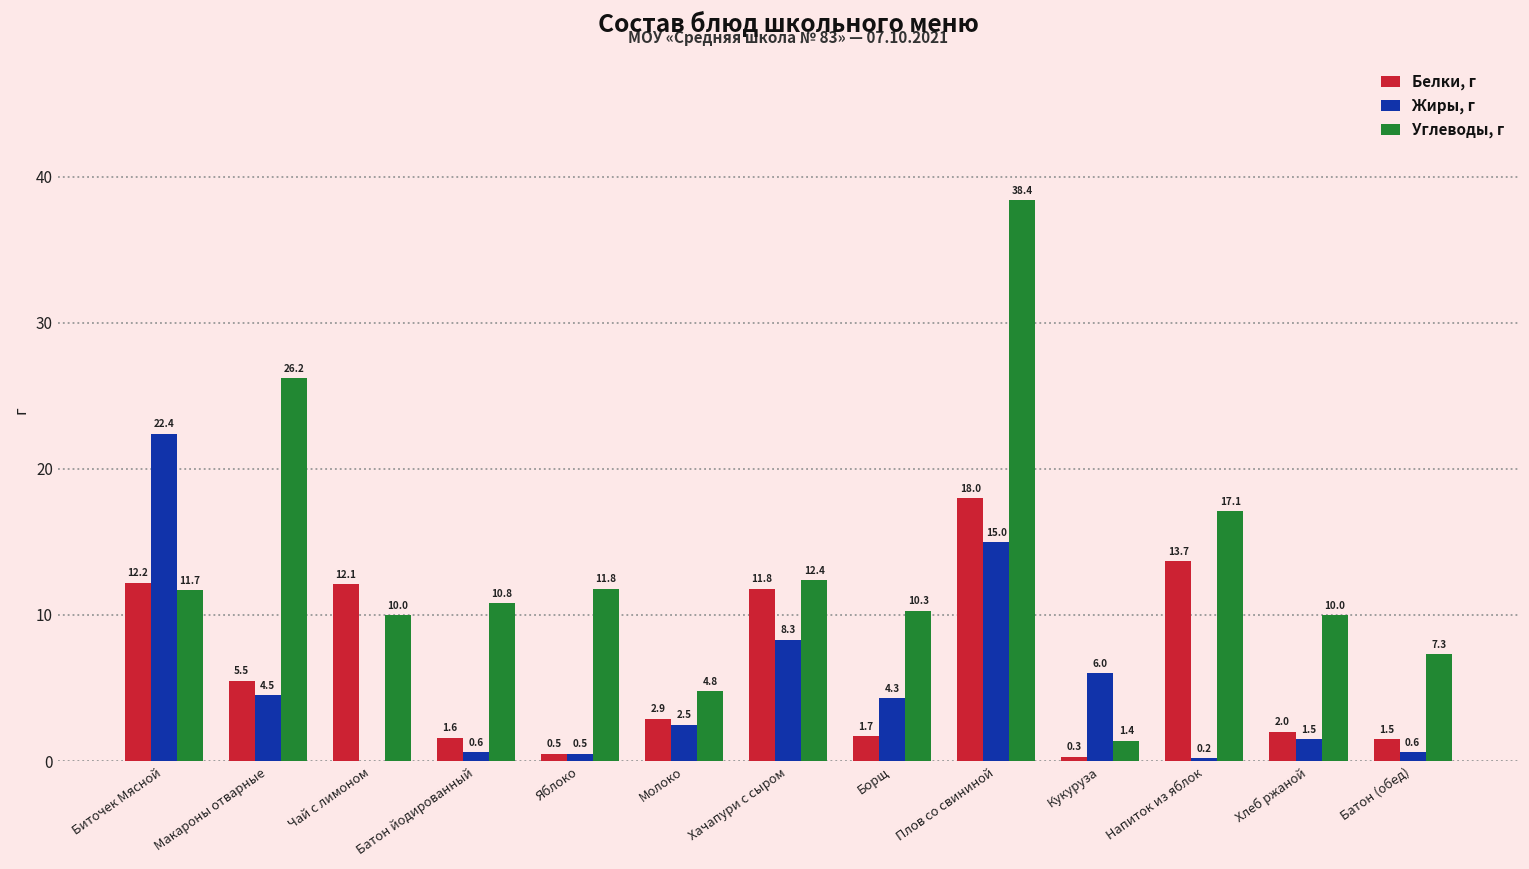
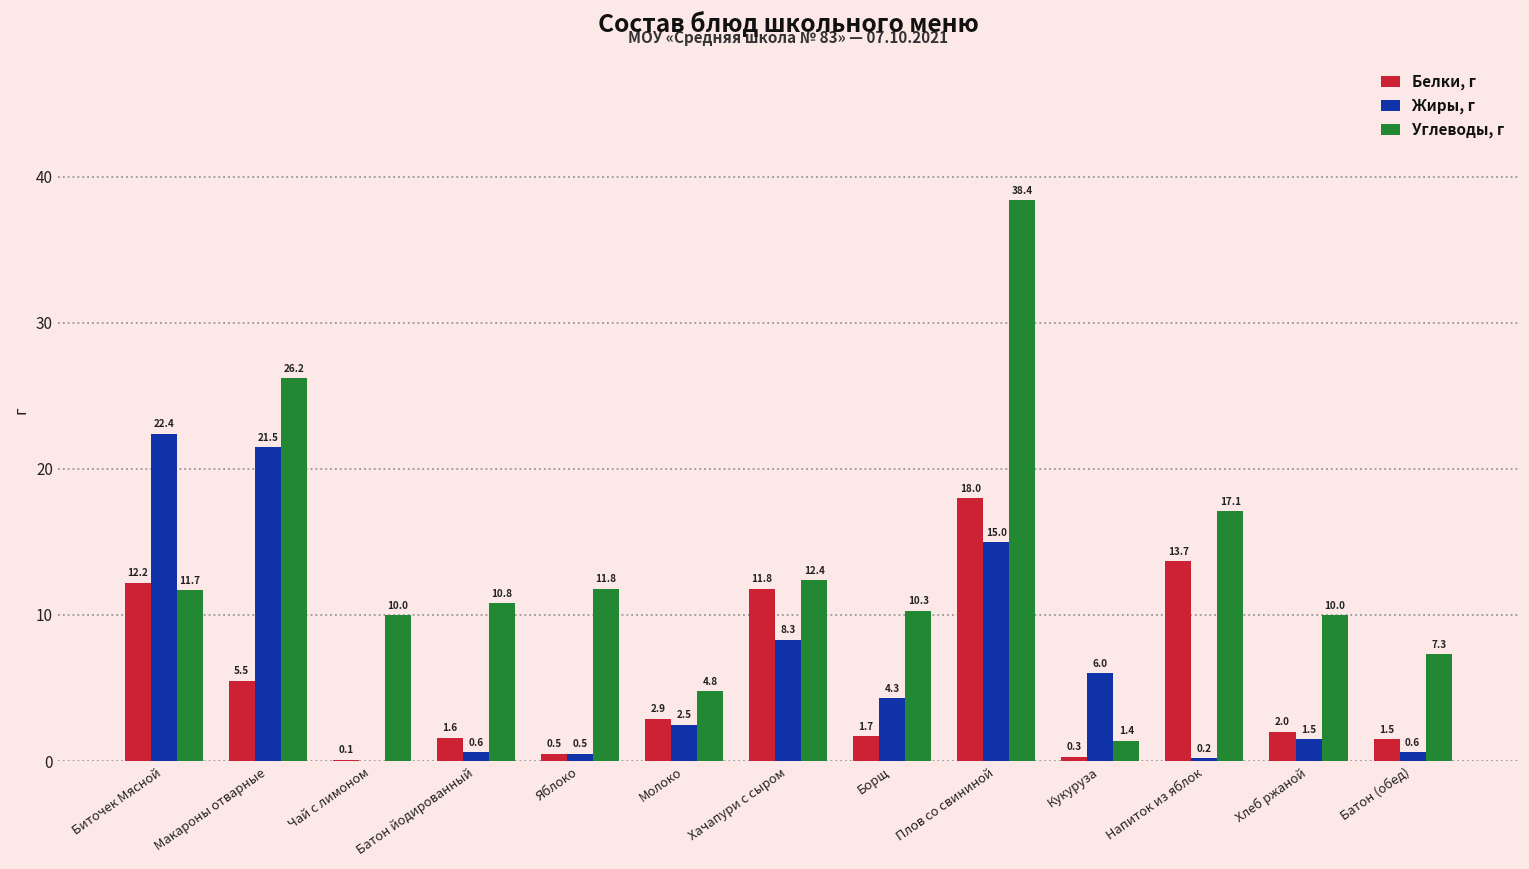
Жиры, г, Макароны отварные: 4.5 -> 21.5
Белки, г, Чай с лимоном: 12.1 -> 0.1
